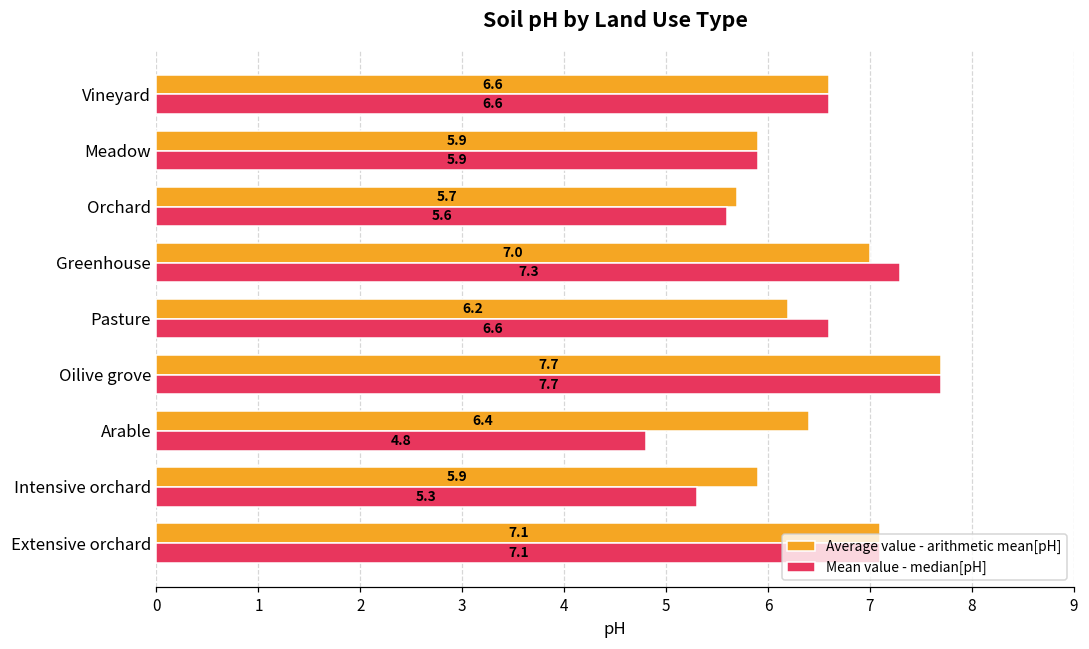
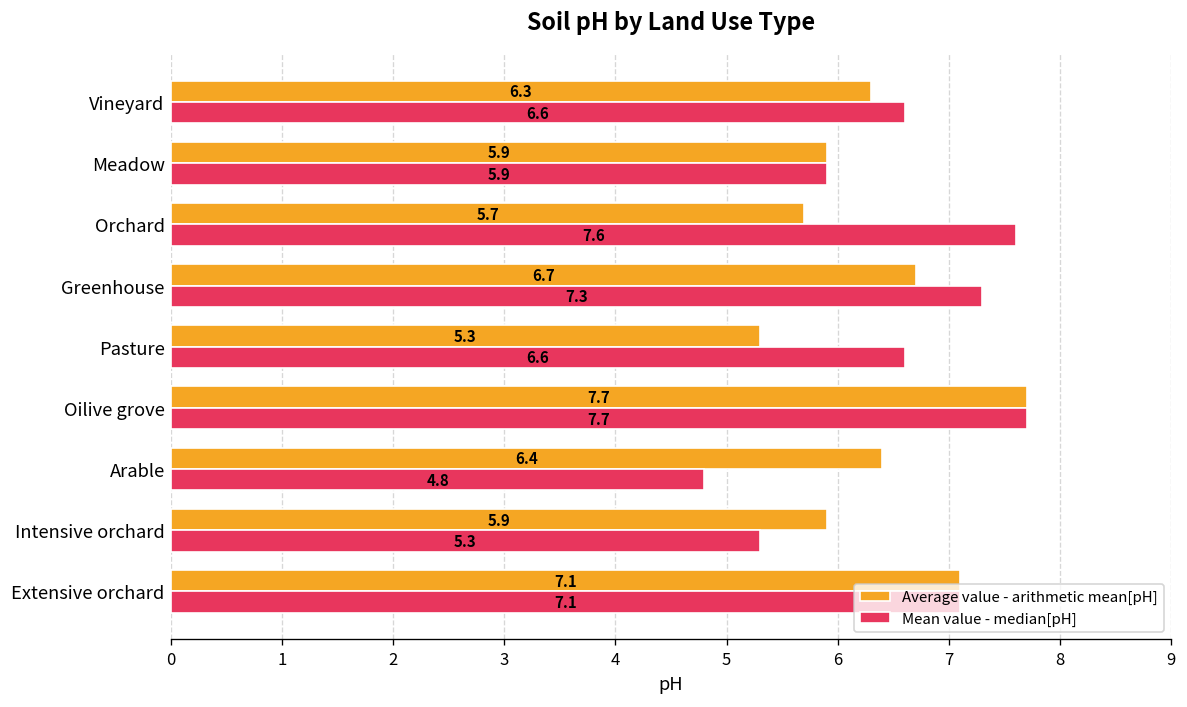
Average value - arithmetic mean[pH], Vineyard: 6.6 -> 6.3
Mean value - median[pH], Orchard: 5.6 -> 7.6
Average value - arithmetic mean[pH], Greenhouse: 7.0 -> 6.7
Average value - arithmetic mean[pH], Pasture: 6.2 -> 5.3
